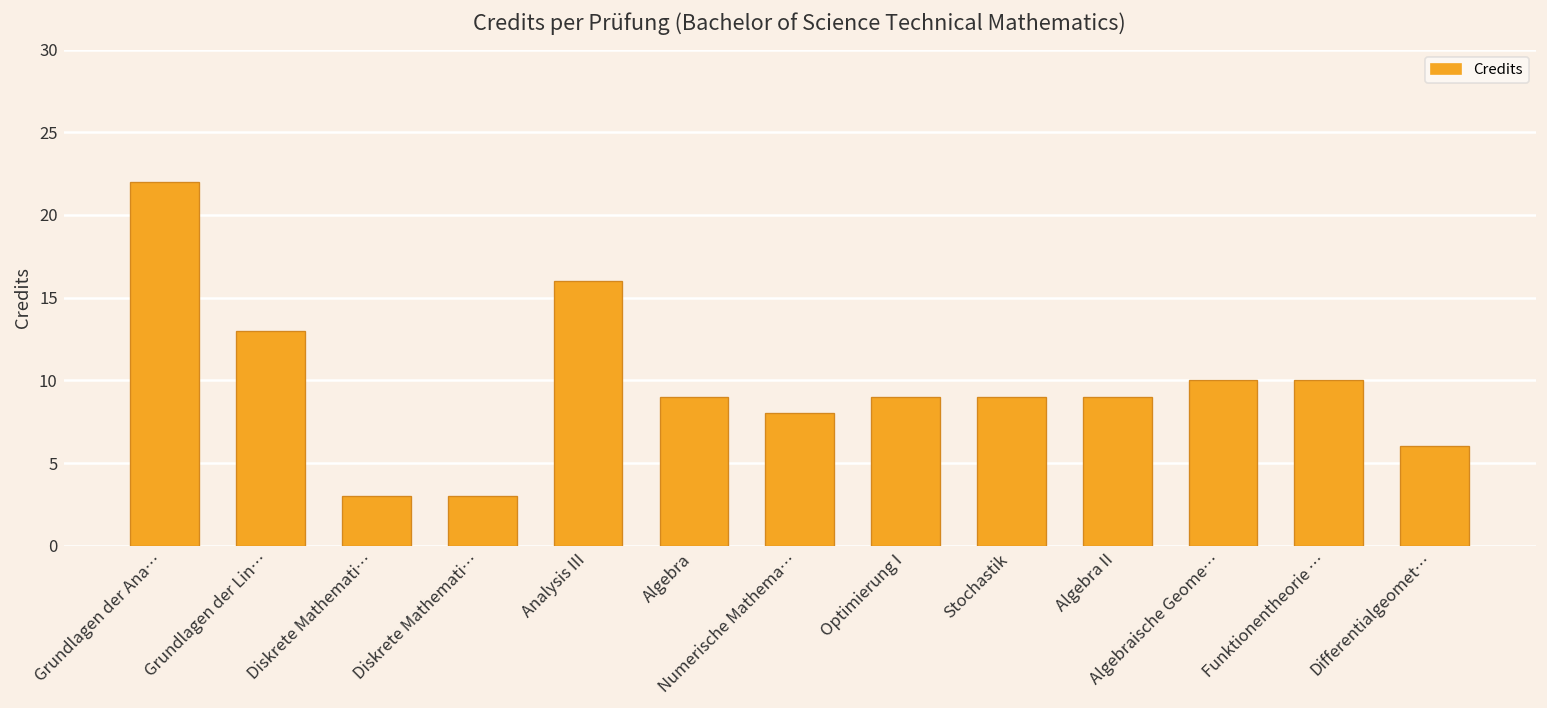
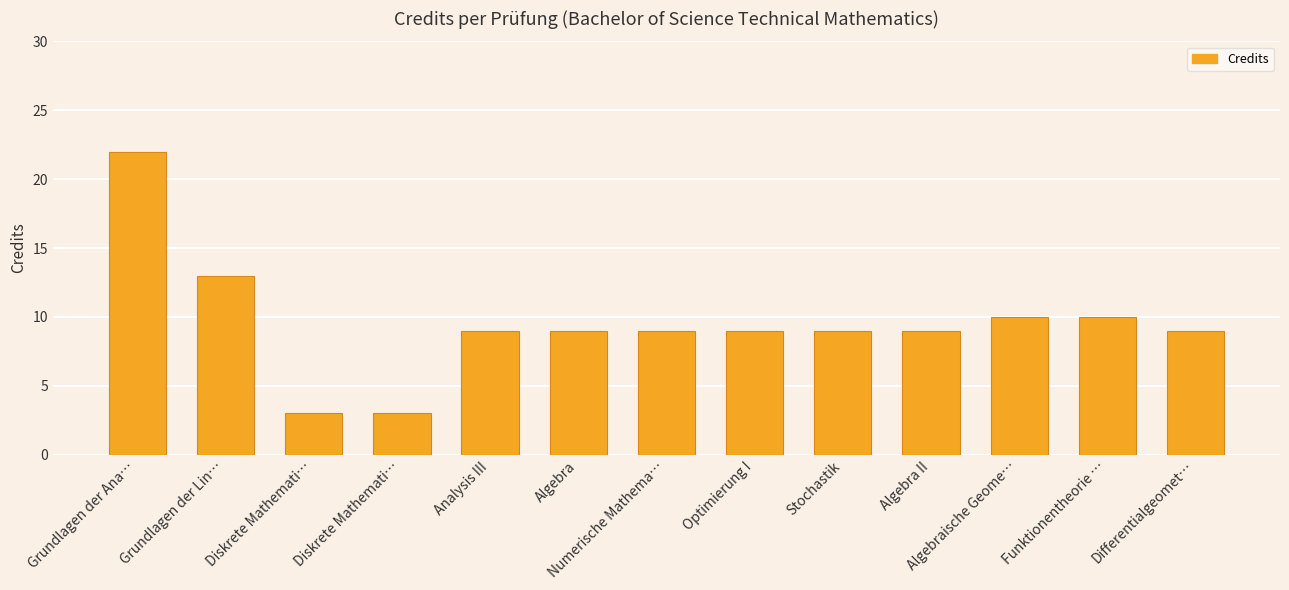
Analysis III: 16 -> 9
Numerische Mathema…: 8 -> 9
Differentialgeomet…: 6 -> 9
